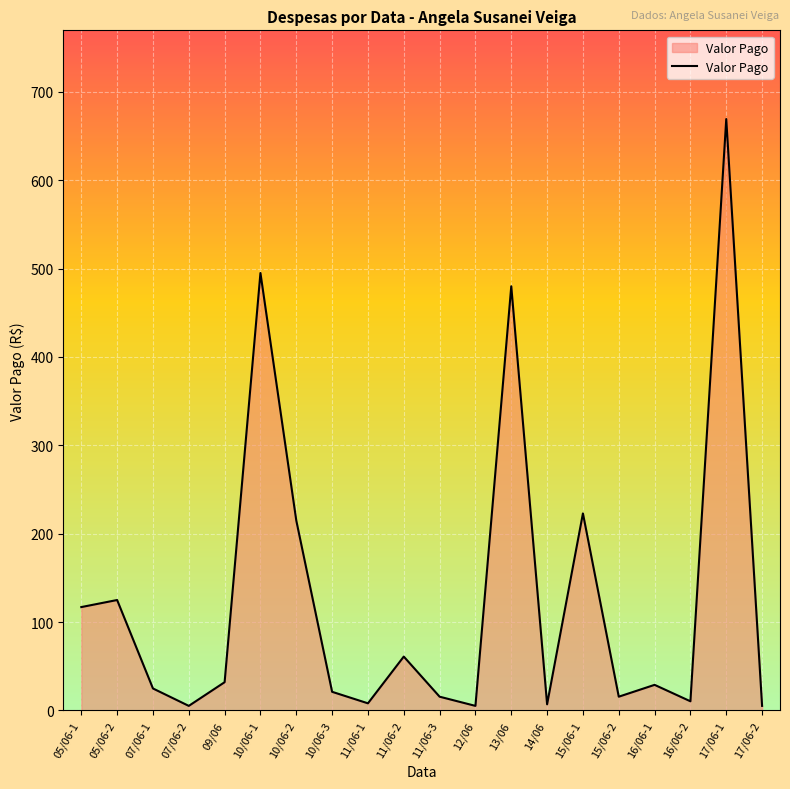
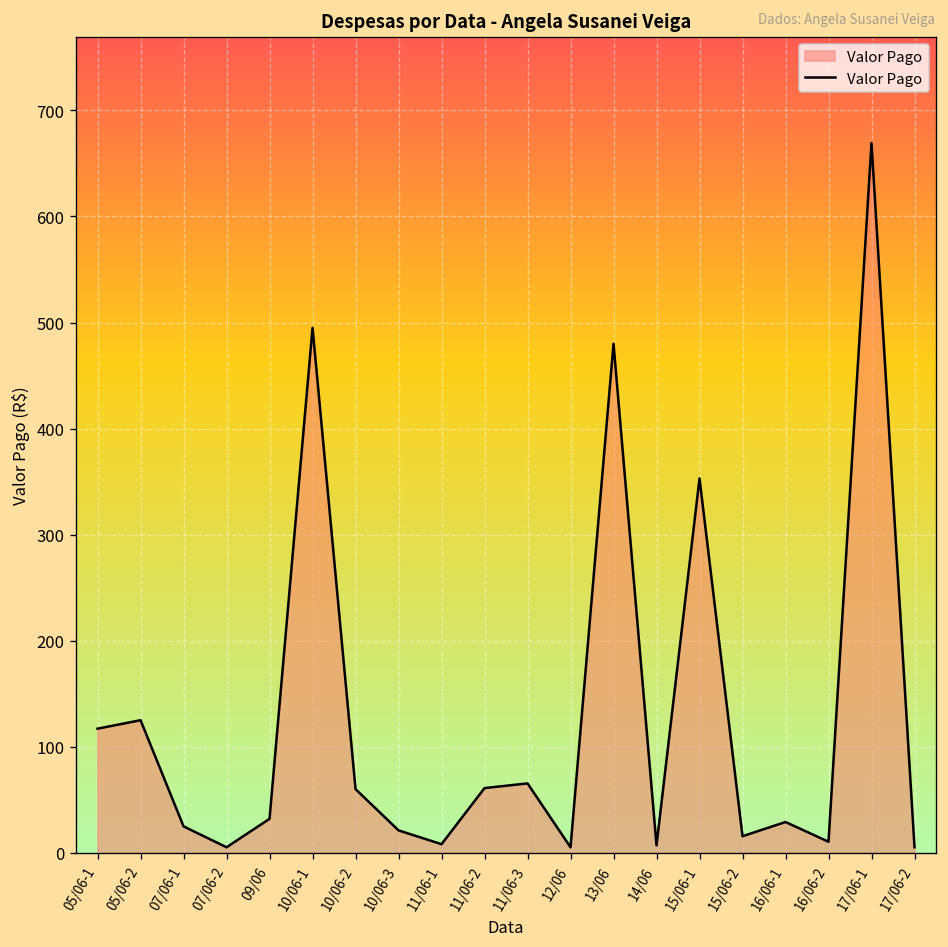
10/06-2: 220 -> 60
11/06-3: 20 -> 70
15/06-1: 220 -> 350
